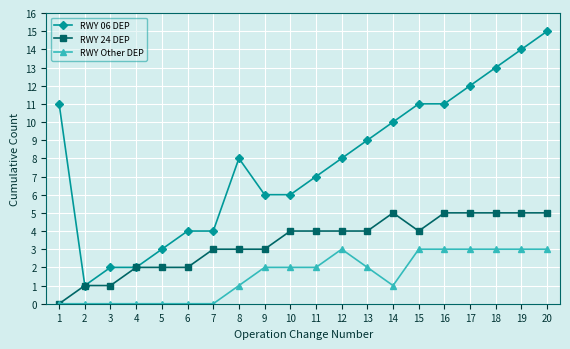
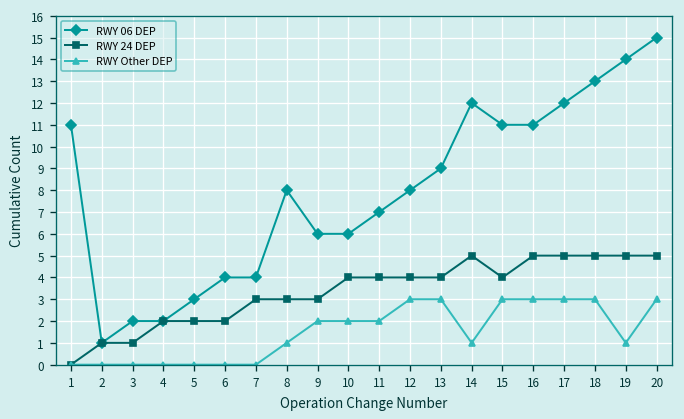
RWY Other DEP, 13: 2 -> 3
RWY 06 DEP, 14: 10 -> 12
RWY Other DEP, 19: 3 -> 1
